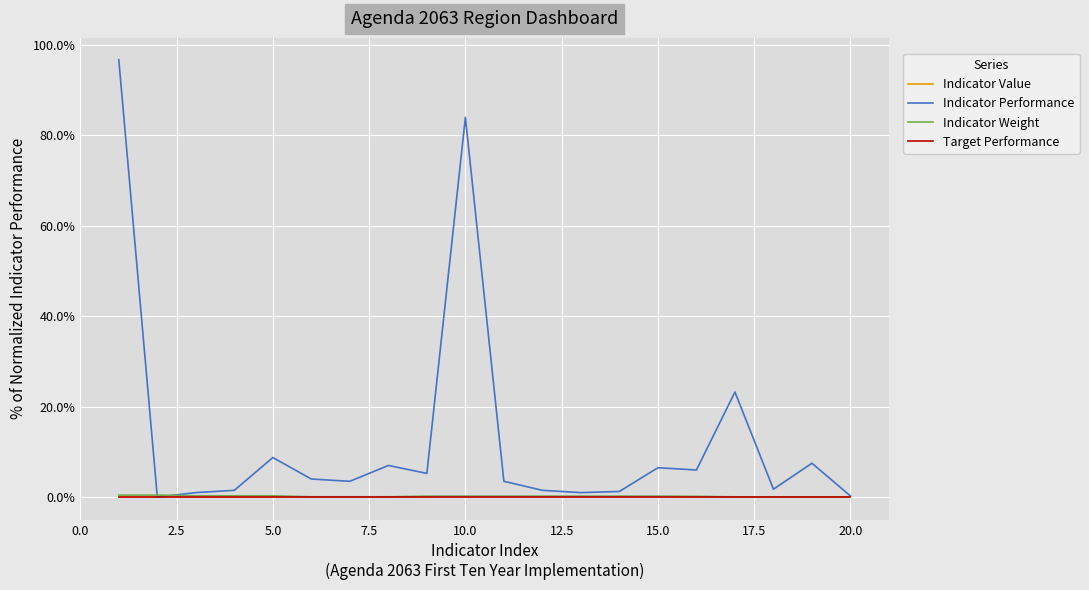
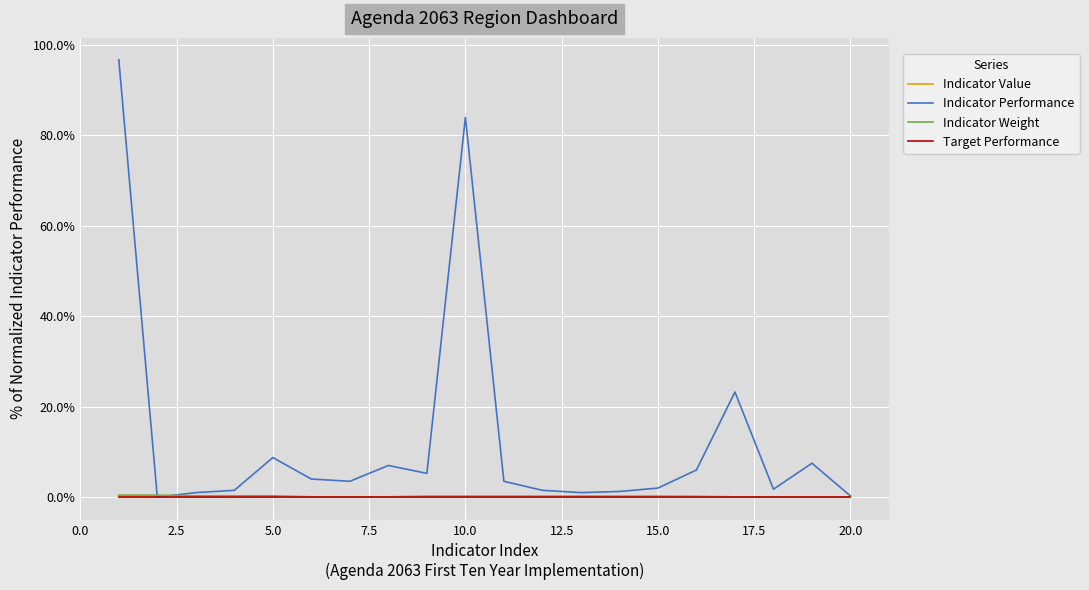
Indicator Performance, 15.0: 7% -> 2%
